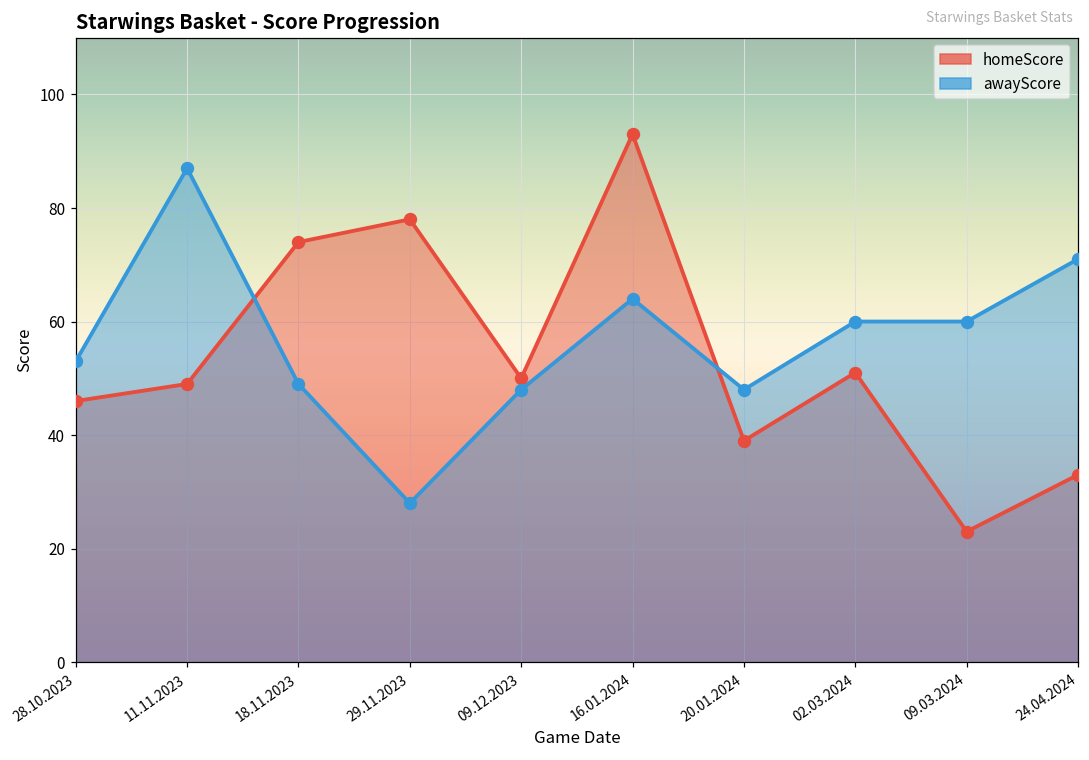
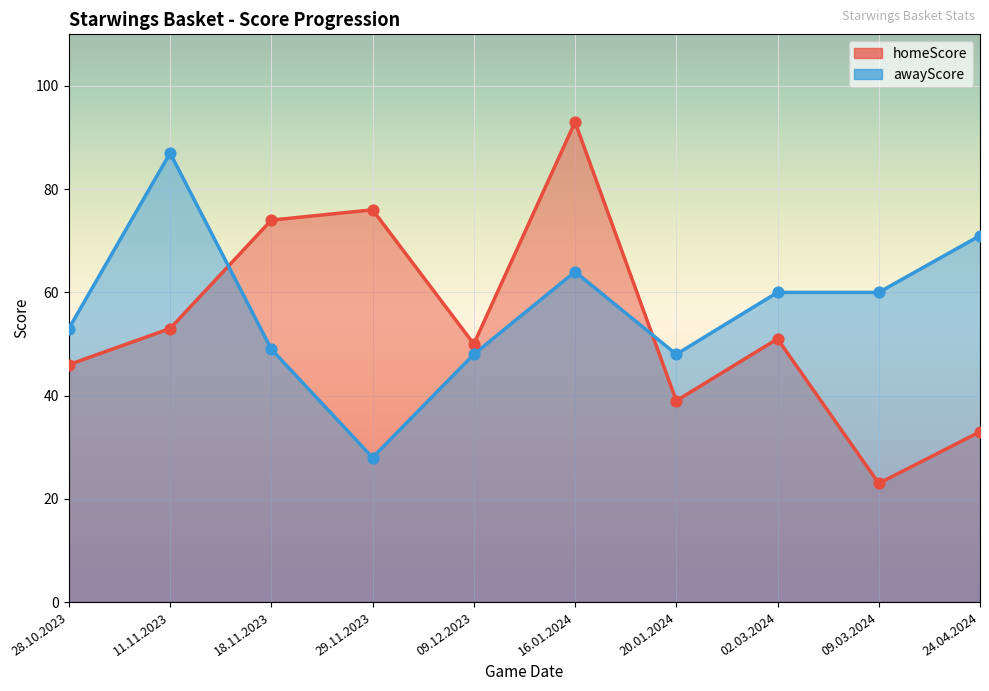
homeScore, 11.11.2023: 49 -> 53
homeScore, 29.11.2023: 78 -> 76
